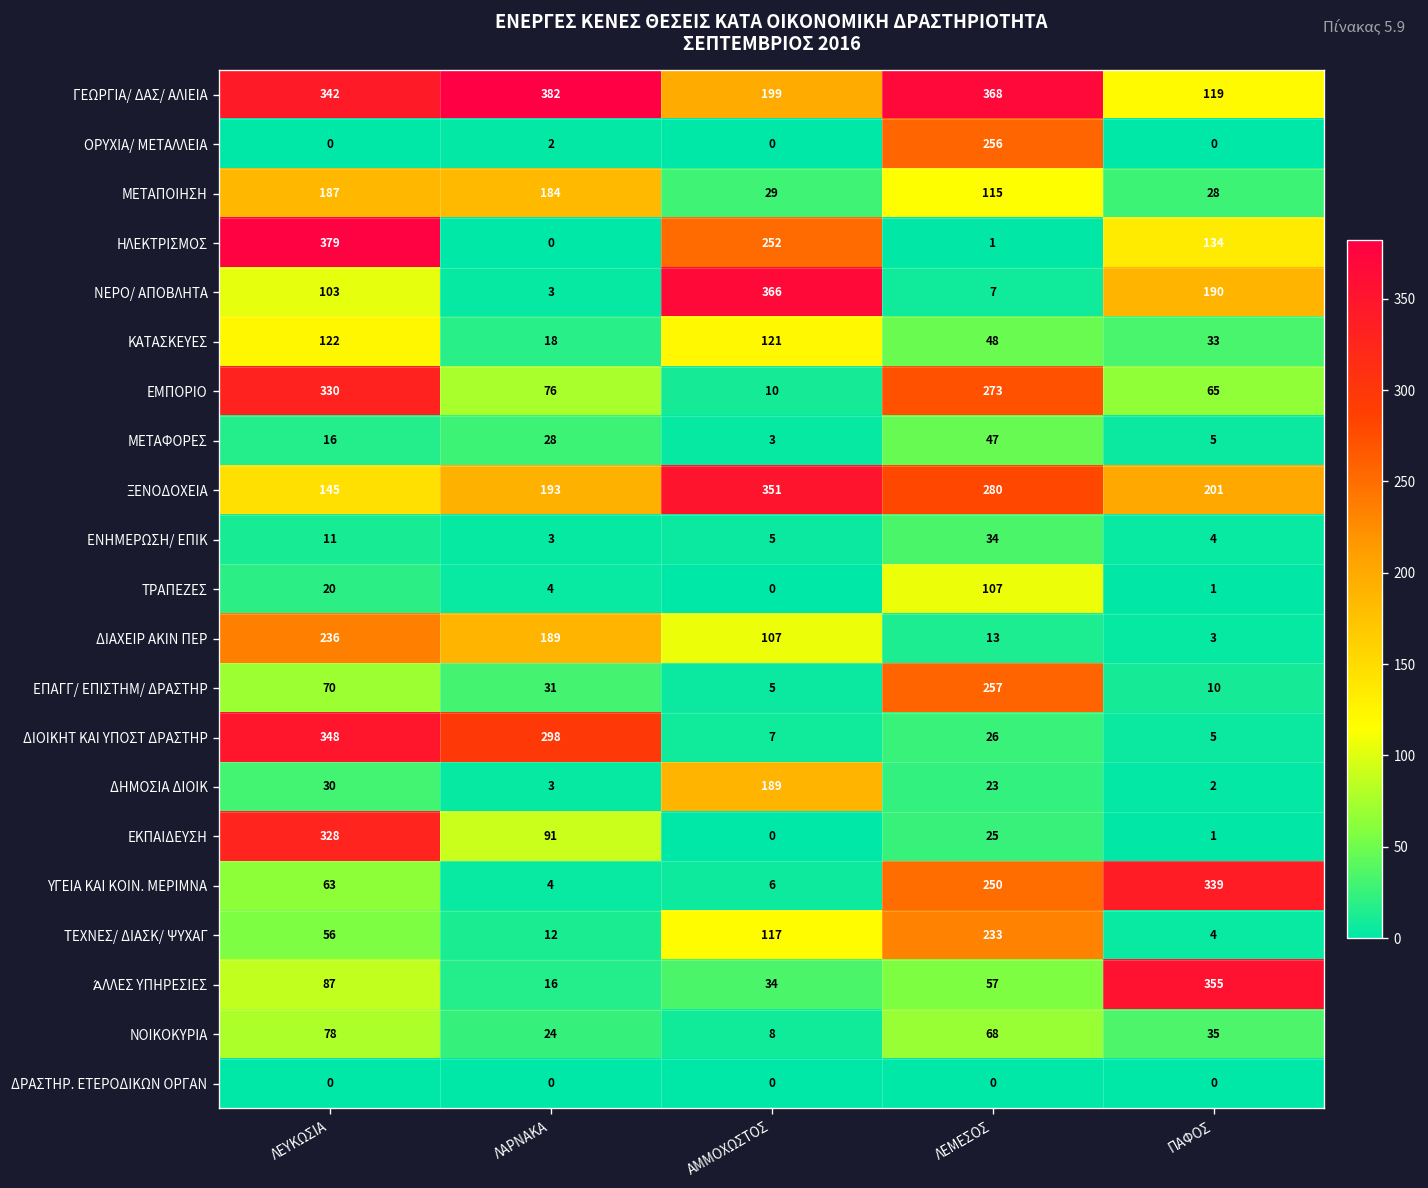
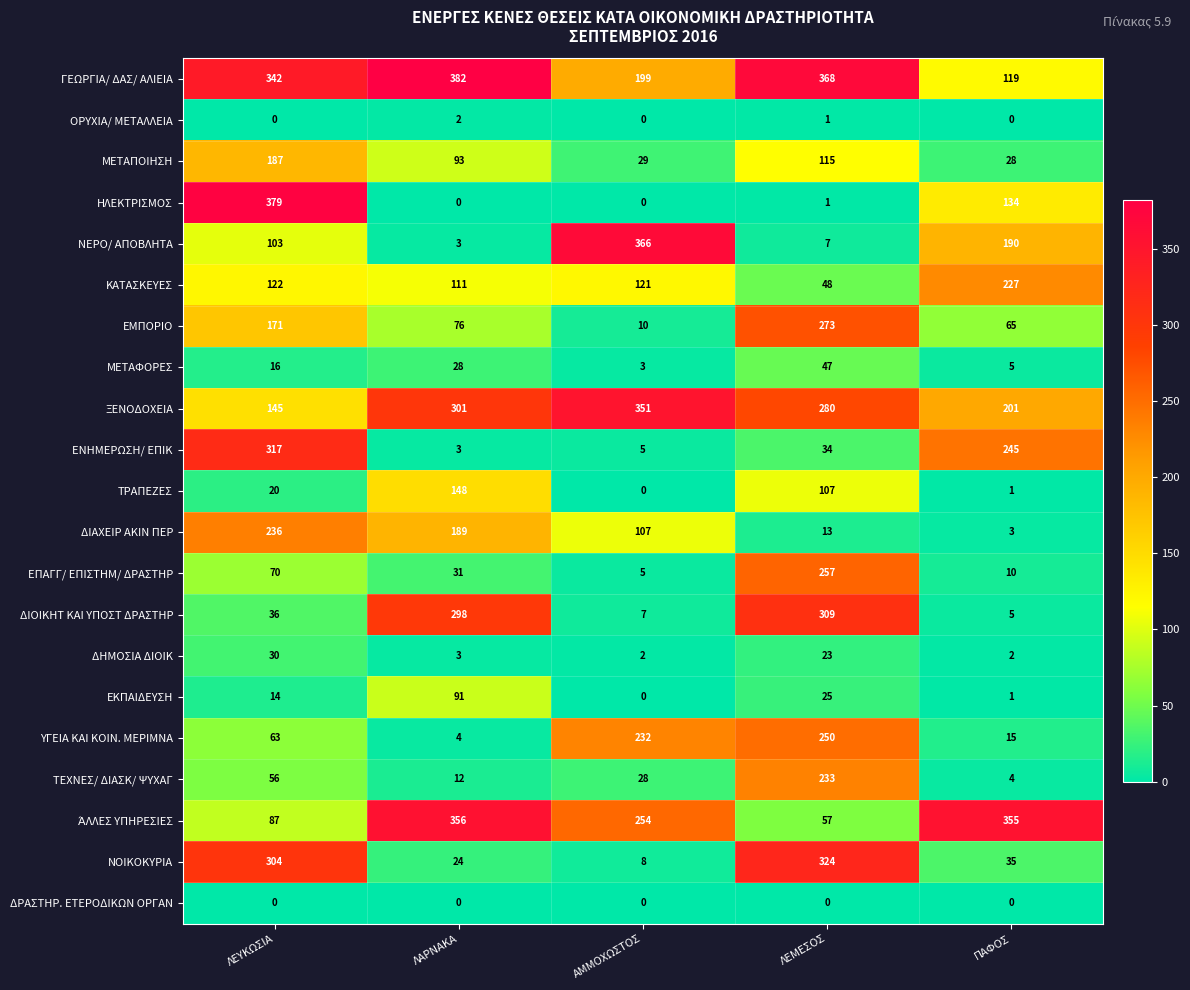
ΟΡΥΧΙΑ/ ΜΕΤΑΛΛΕΙΑ, ΛΕΜΕΣΟΣ: 256 -> 1
ΜΕΤΑΠΟΙΗΣΗ, ΛΑΡΝΑΚΑ: 184 -> 93
ΗΛΕΚΤΡΙΣΜΟΣ, ΑΜΜΟΧΩΣΤΟΣ: 252 -> 0
ΚΑΤΑΣΚΕΥΕΣ, ΛΑΡΝΑΚΑ: 18 -> 111
ΚΑΤΑΣΚΕΥΕΣ, ΠΑΦΟΣ: 33 -> 227
ΕΜΠΟΡΙΟ, ΛΕΥΚΩΣΙΑ: 330 -> 171
ΞΕΝΟΔΟΧΕΙΑ, ΛΑΡΝΑΚΑ: 193 -> 301
ΕΝΗΜΕΡΩΣΗ/ ΕΠΙΚ, ΛΕΥΚΩΣΙΑ: 11 -> 317
ΕΝΗΜΕΡΩΣΗ/ ΕΠΙΚ, ΠΑΦΟΣ: 4 -> 245
ΤΡΑΠΕΖΕΣ, ΛΑΡΝΑΚΑ: 4 -> 148
ΔΙΟΙΚΗΤ ΚΑΙ ΥΠΟΣΤ ΔΡΑΣΤΗΡ, ΛΕΥΚΩΣΙΑ: 348 -> 36
ΔΙΟΙΚΗΤ ΚΑΙ ΥΠΟΣΤ ΔΡΑΣΤΗΡ, ΛΕΜΕΣΟΣ: 26 -> 309
ΔΗΜΟΣΙΑ ΔΙΟΙΚ, ΑΜΜΟΧΩΣΤΟΣ: 189 -> 2
ΕΚΠΑΙΔΕΥΣΗ, ΛΕΥΚΩΣΙΑ: 328 -> 14
ΥΓΕΙΑ ΚΑΙ ΚΟΙΝ. ΜΕΡΙΜΝΑ, ΑΜΜΟΧΩΣΤΟΣ: 6 -> 232
ΥΓΕΙΑ ΚΑΙ ΚΟΙΝ. ΜΕΡΙΜΝΑ, ΠΑΦΟΣ: 339 -> 15
ΤΕΧΝΕΣ/ ΔΙΑΣΚ/ ΨΥΧΑΓ, ΑΜΜΟΧΩΣΤΟΣ: 117 -> 28
ΆΛΛΕΣ ΥΠΗΡΕΣΙΕΣ, ΛΑΡΝΑΚΑ: 16 -> 356
ΆΛΛΕΣ ΥΠΗΡΕΣΙΕΣ, ΑΜΜΟΧΩΣΤΟΣ: 34 -> 254
ΝΟΙΚΟΚΥΡΙΑ, ΛΕΥΚΩΣΙΑ: 78 -> 304
ΝΟΙΚΟΚΥΡΙΑ, ΛΕΜΕΣΟΣ: 68 -> 324
